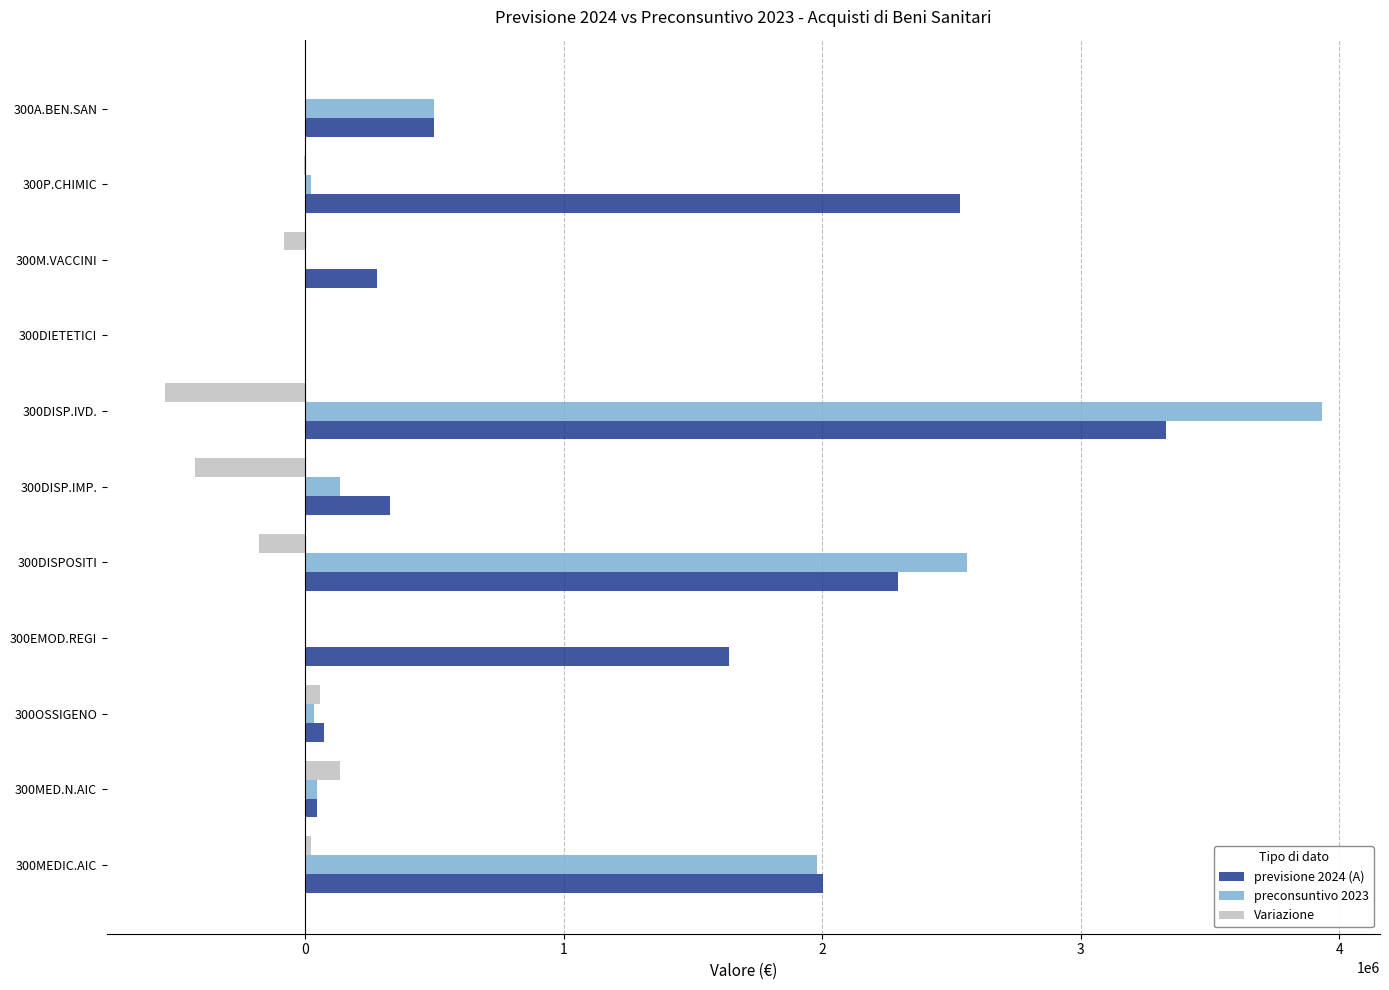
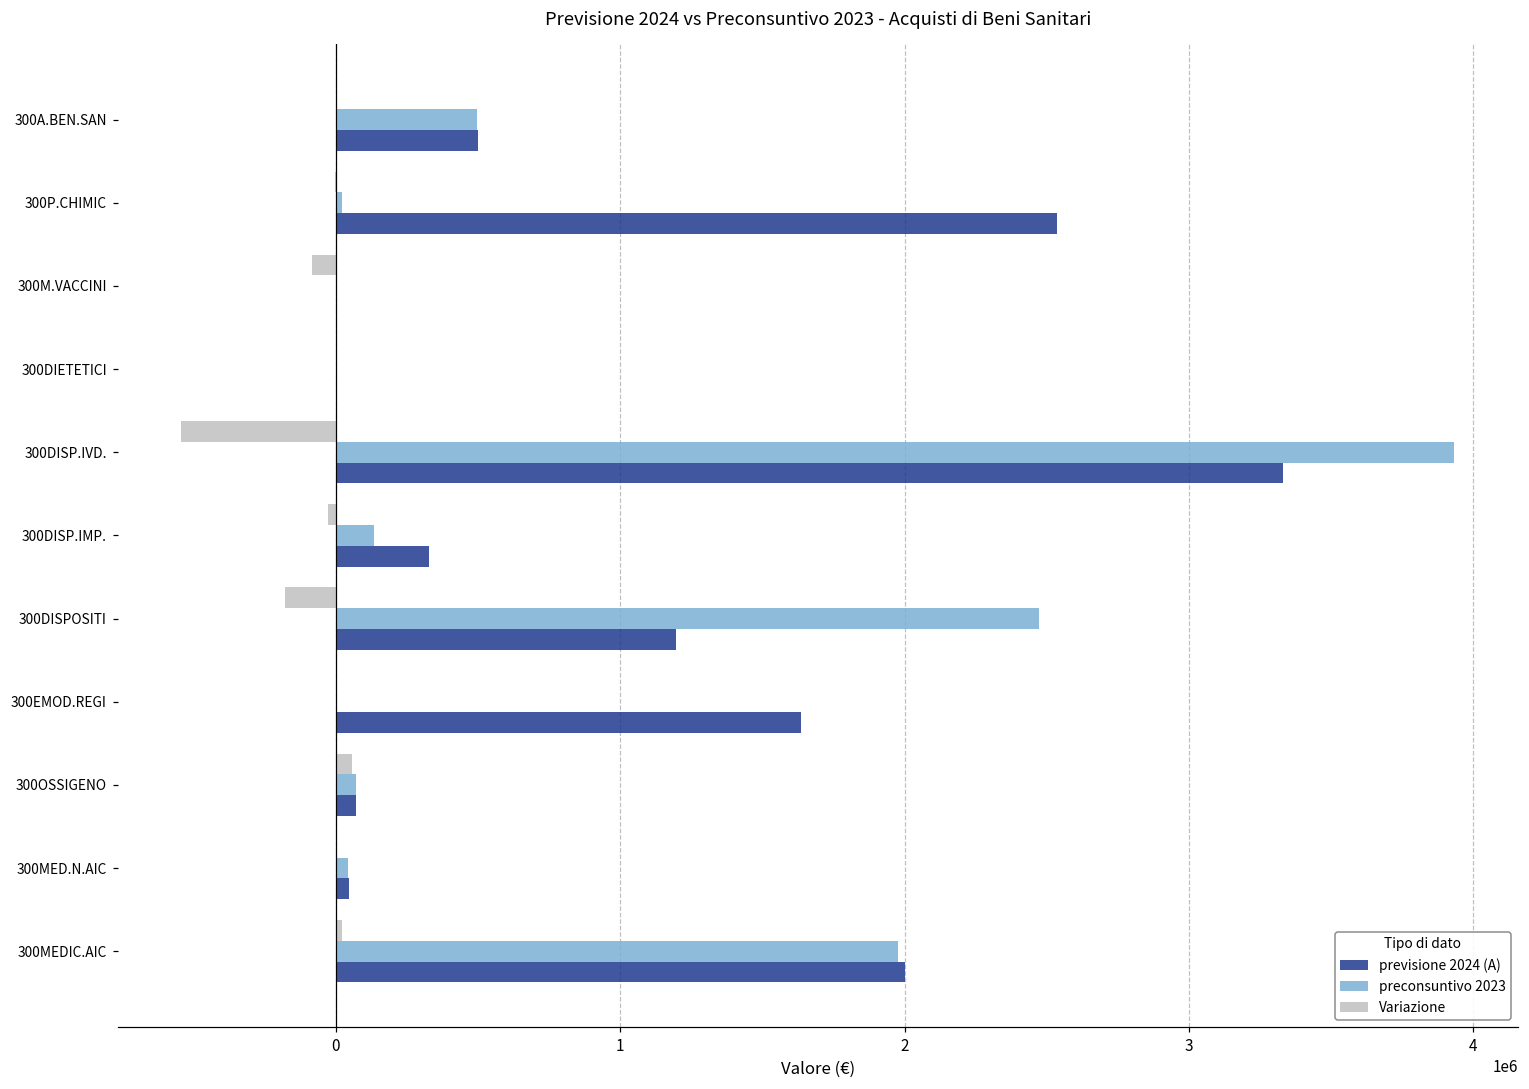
previsione 2024 (A), 300M.VACCINI: 280000 -> 0
Variazione, 300DISP.IMP.: -430000 -> -30000
preconsuntivo 2023, 300DISPOSITI: 2560000 -> 2470000
previsione 2024 (A), 300DISPOSITI: 2290000 -> 1200000
preconsuntivo 2023, 300OSSIGENO: 30000 -> 70000
Variazione, 300MED.N.AIC: 130000 -> 0
